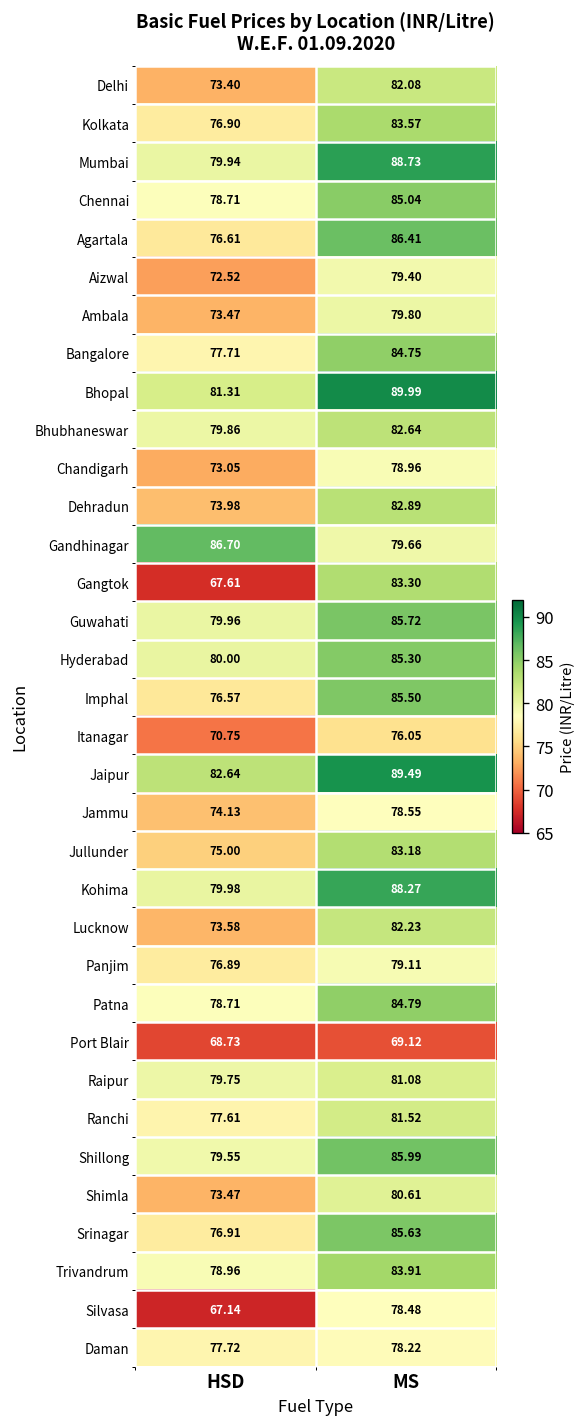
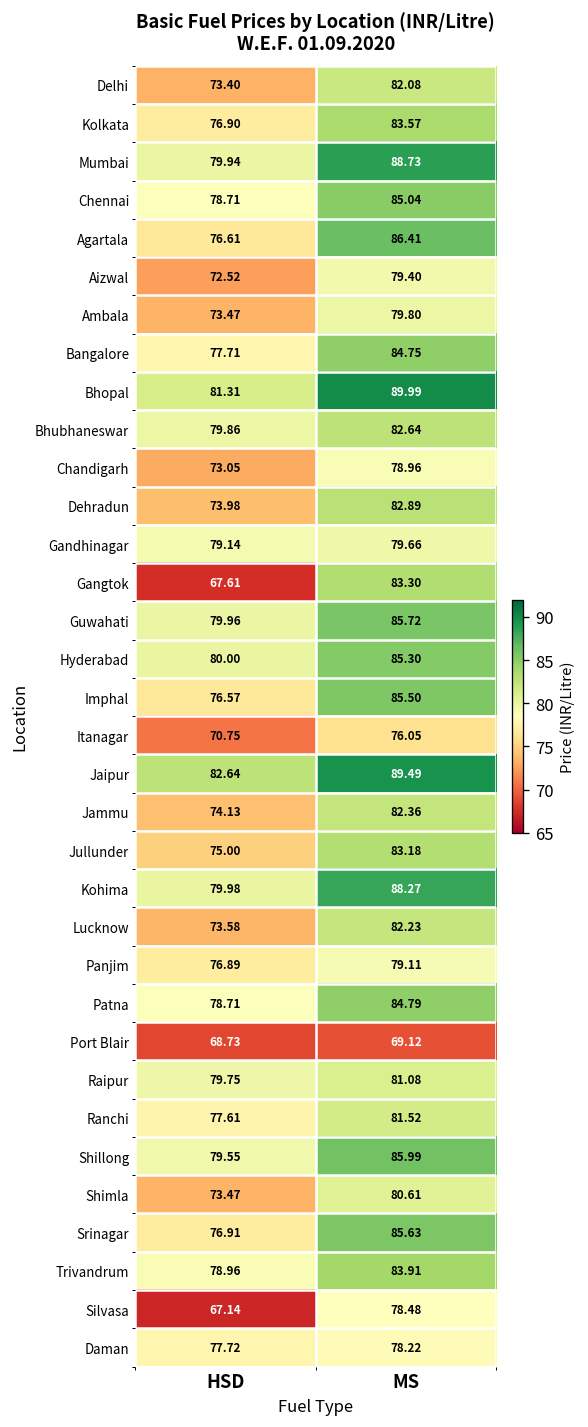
Gandhinagar, HSD: 86.70 -> 79.14
Jammu, MS: 78.55 -> 82.36
